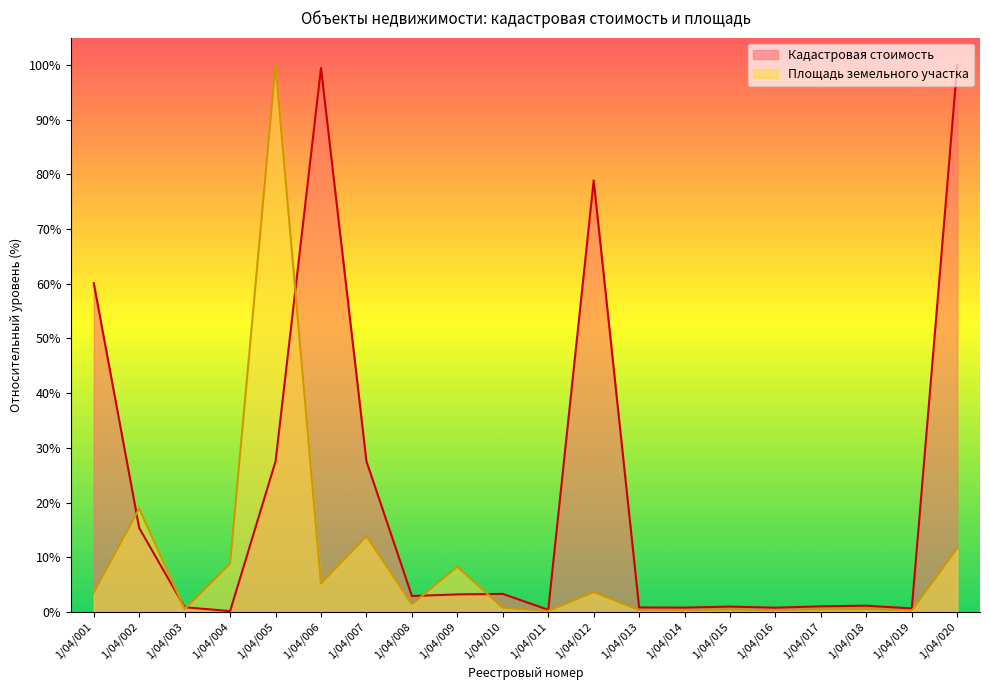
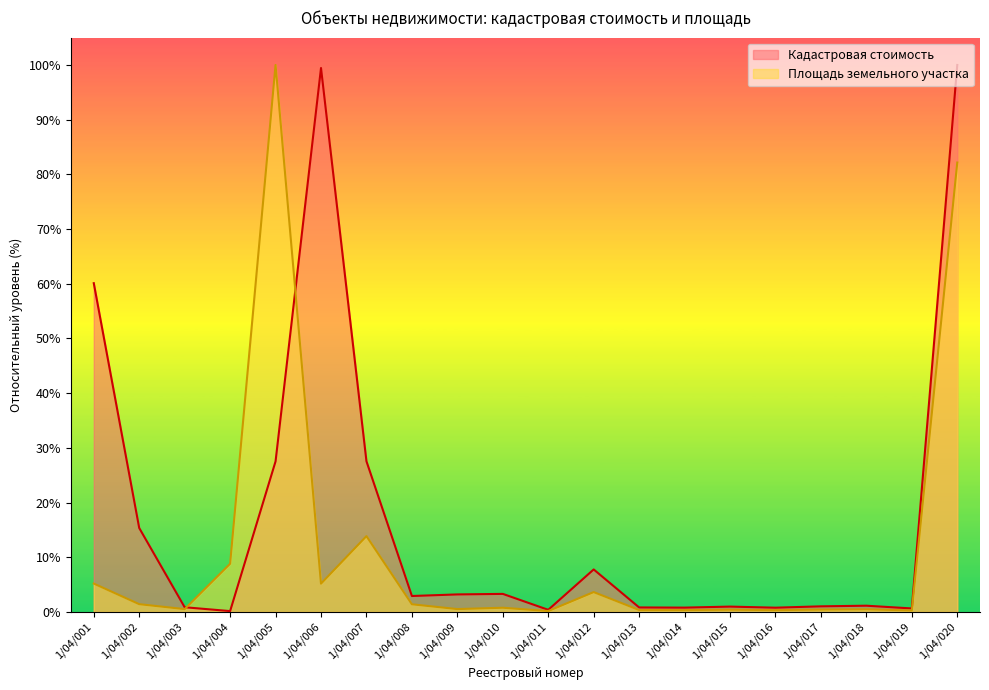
Площадь земельного участка, 1/04/001: 4% -> 5%
Площадь земельного участка, 1/04/002: 19% -> 1%
Площадь земельного участка, 1/04/009: 8% -> 1%
Кадастровая стоимость, 1/04/012: 79% -> 8%
Площадь земельного участка, 1/04/020: 12% -> 82%
